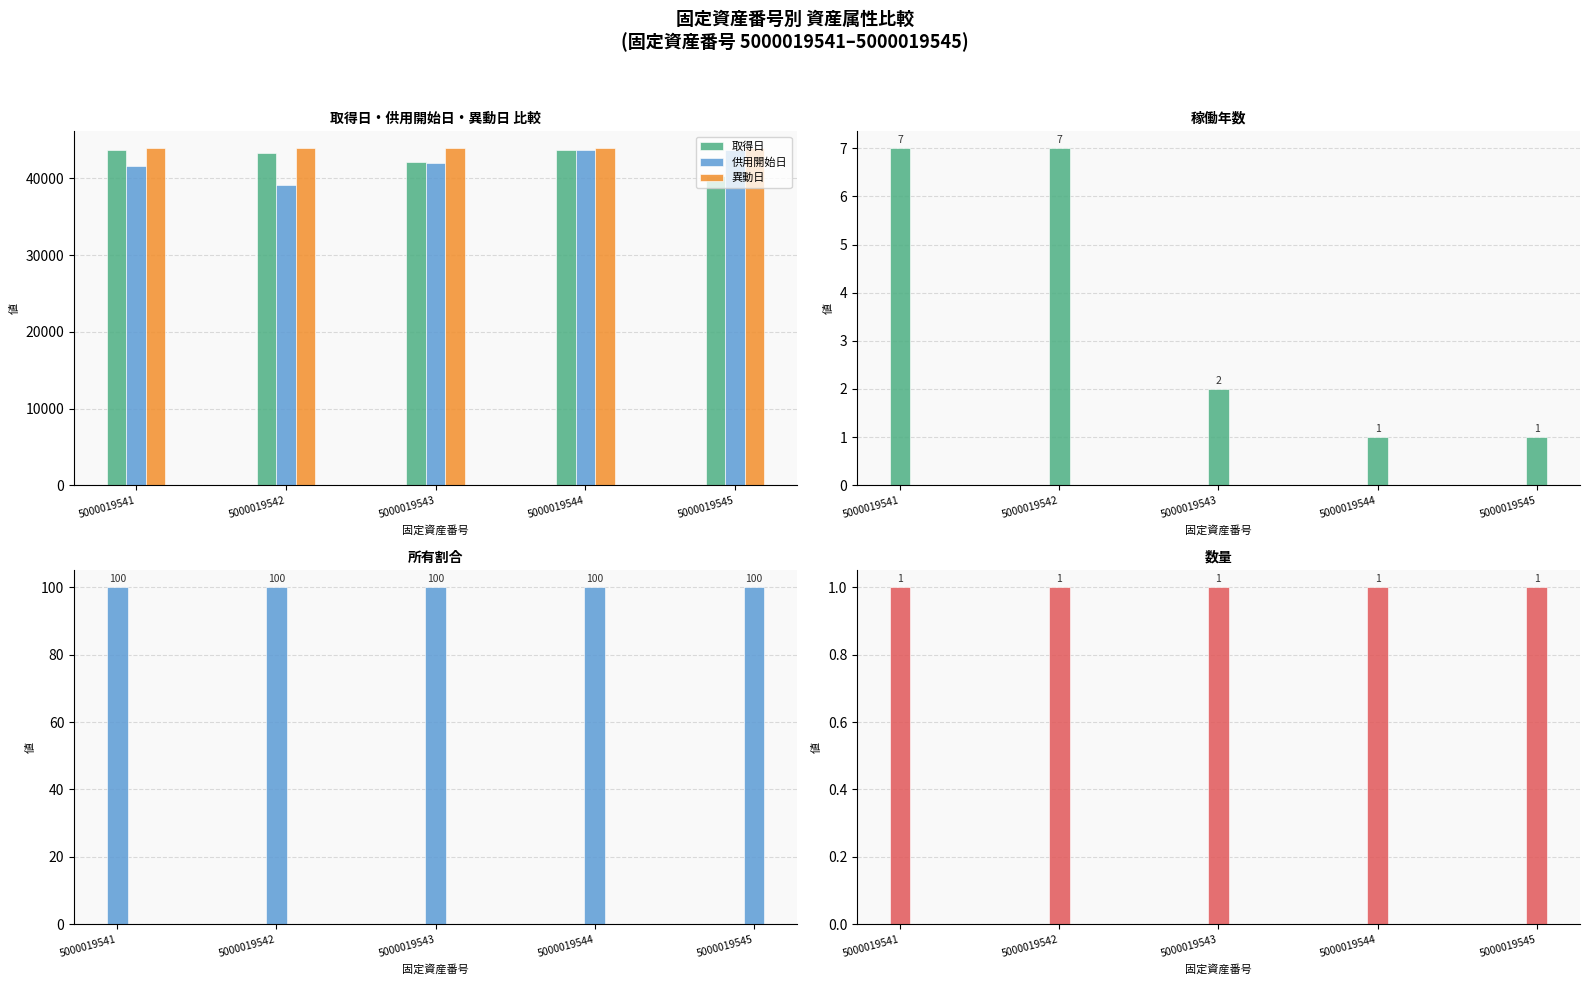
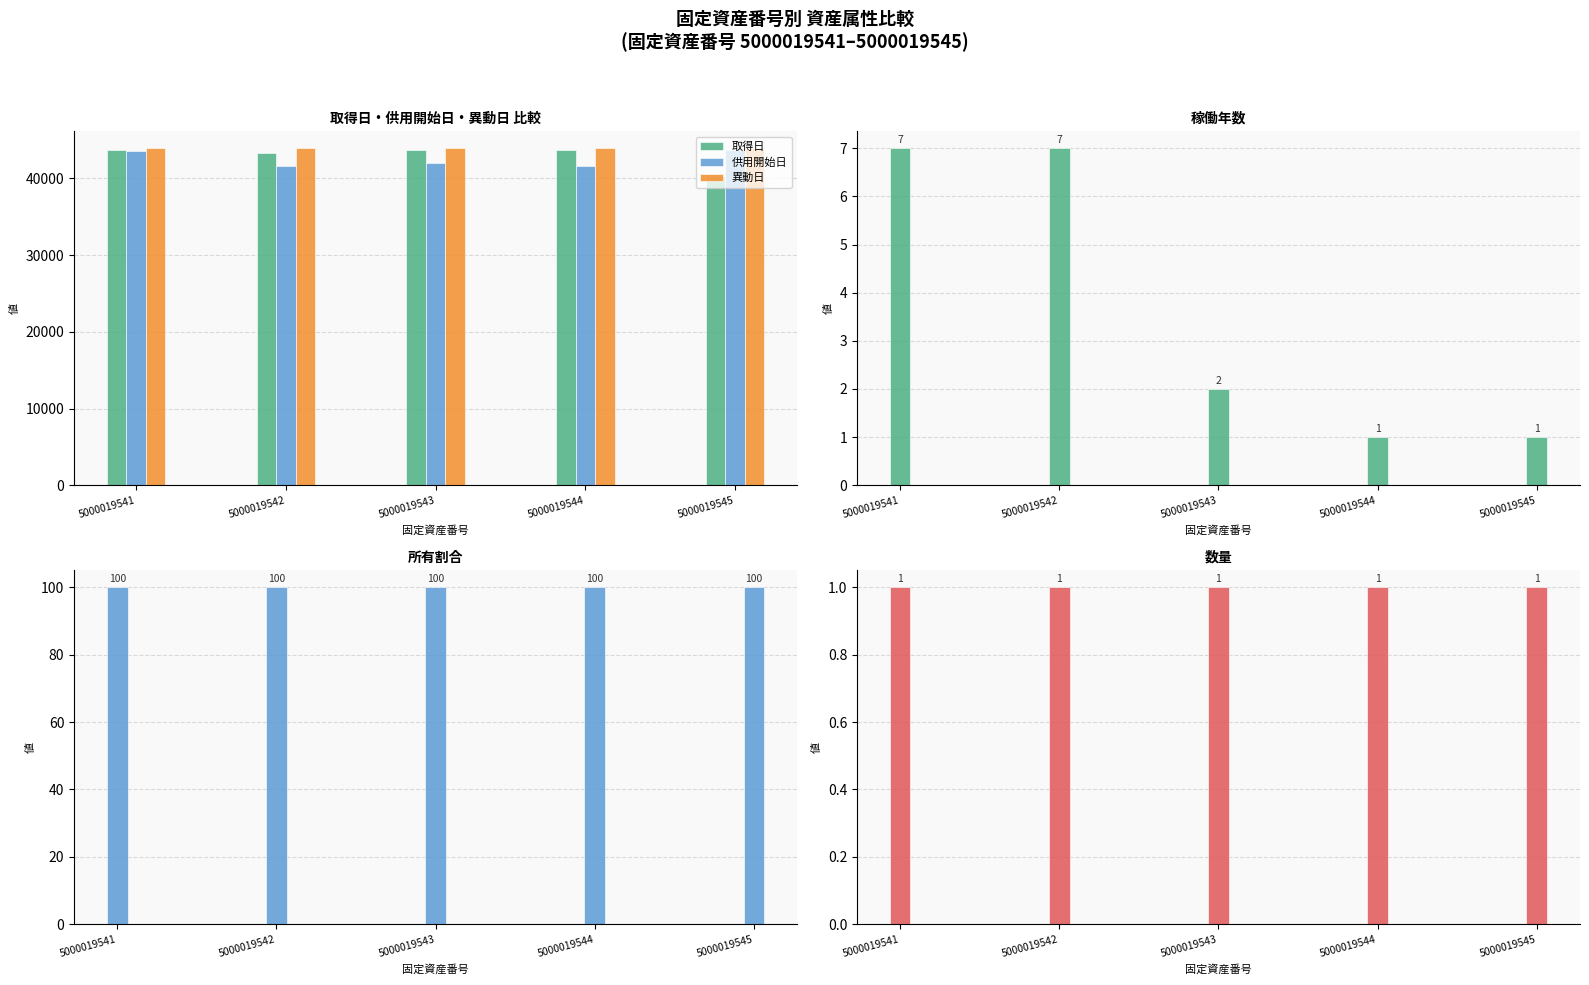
取得日・供用開始日・異動日 比較, 供用開始日, 5000019541: 42000 -> 44000
取得日・供用開始日・異動日 比較, 供用開始日, 5000019542: 39000 -> 42000
取得日・供用開始日・異動日 比較, 取得日, 5000019543: 42000 -> 44000
取得日・供用開始日・異動日 比較, 供用開始日, 5000019544: 44000 -> 42000
